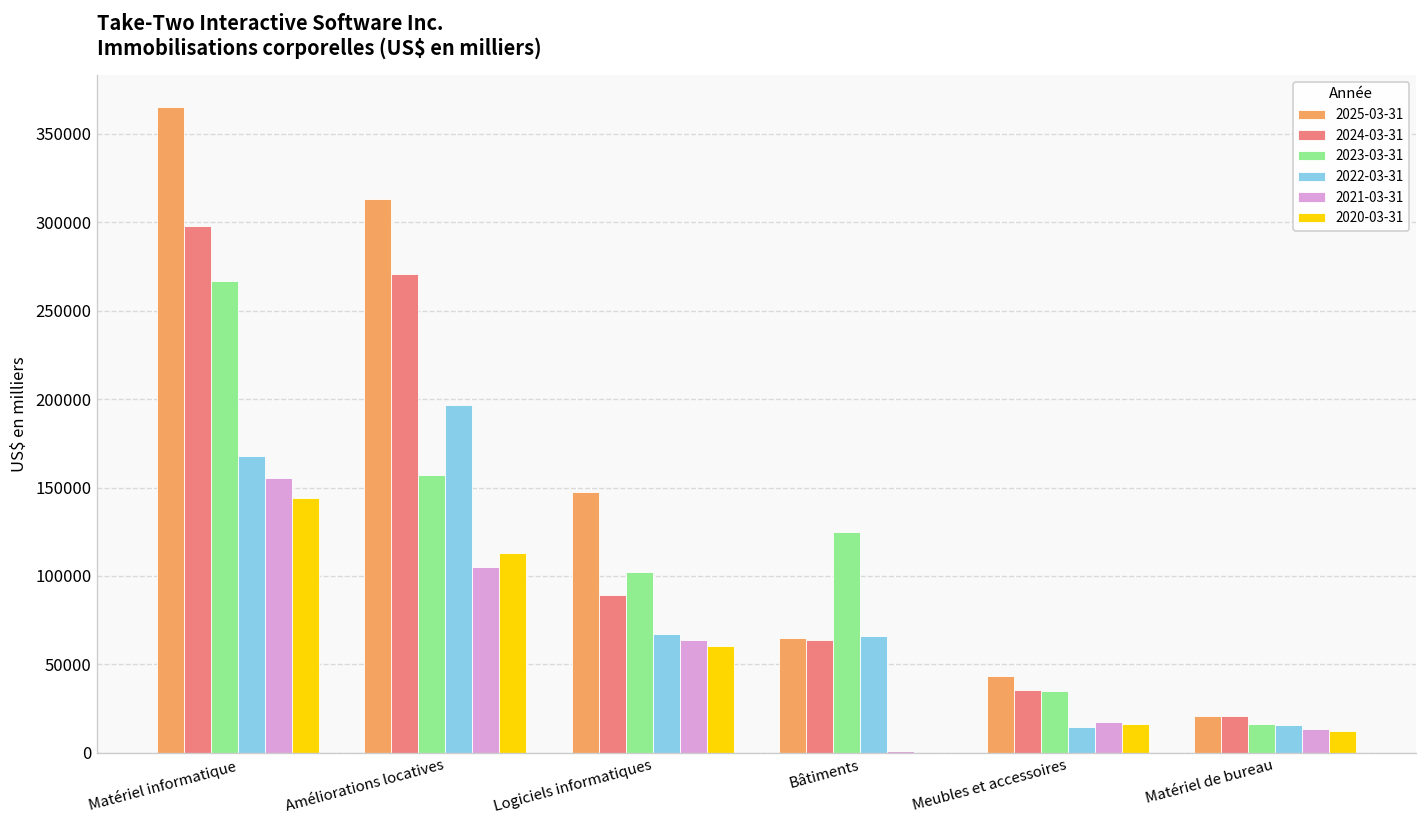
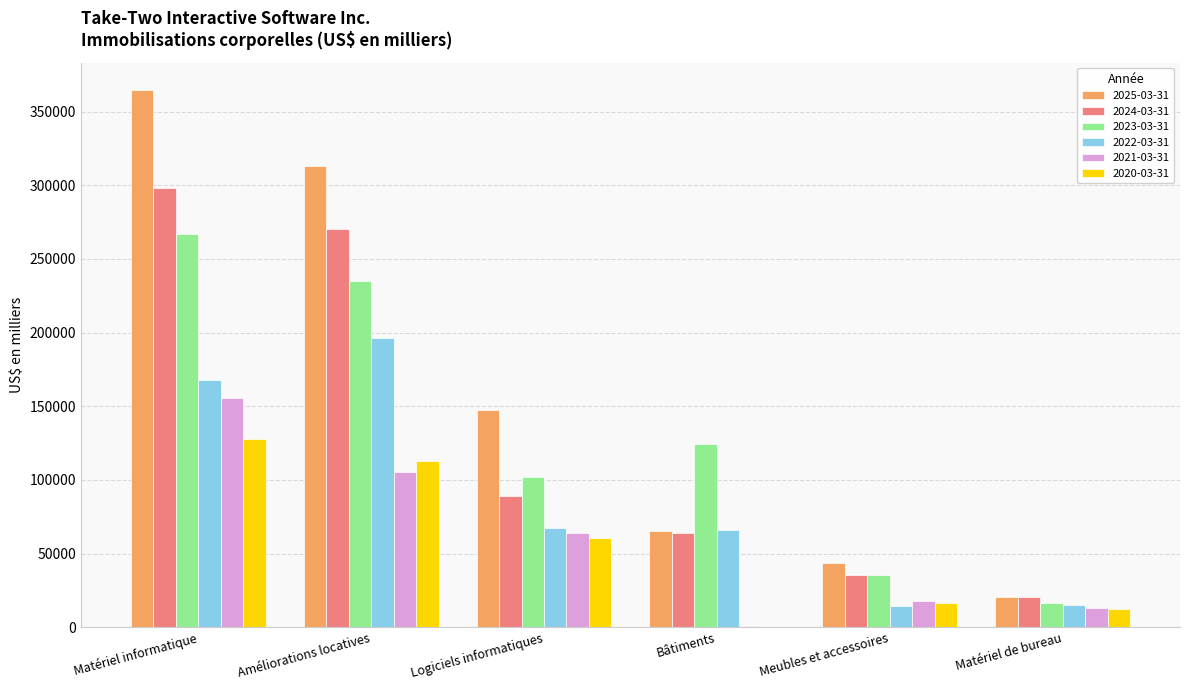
2020-03-31, Matériel informatique: 144000 -> 128000
2023-03-31, Améliorations locatives: 157000 -> 235000
